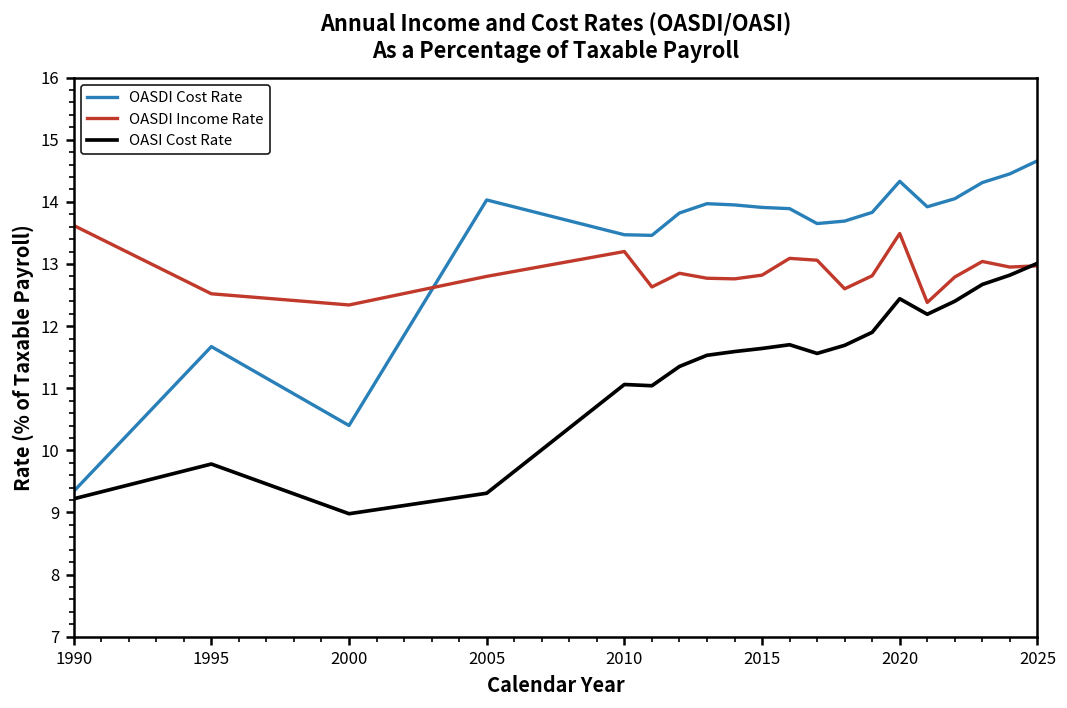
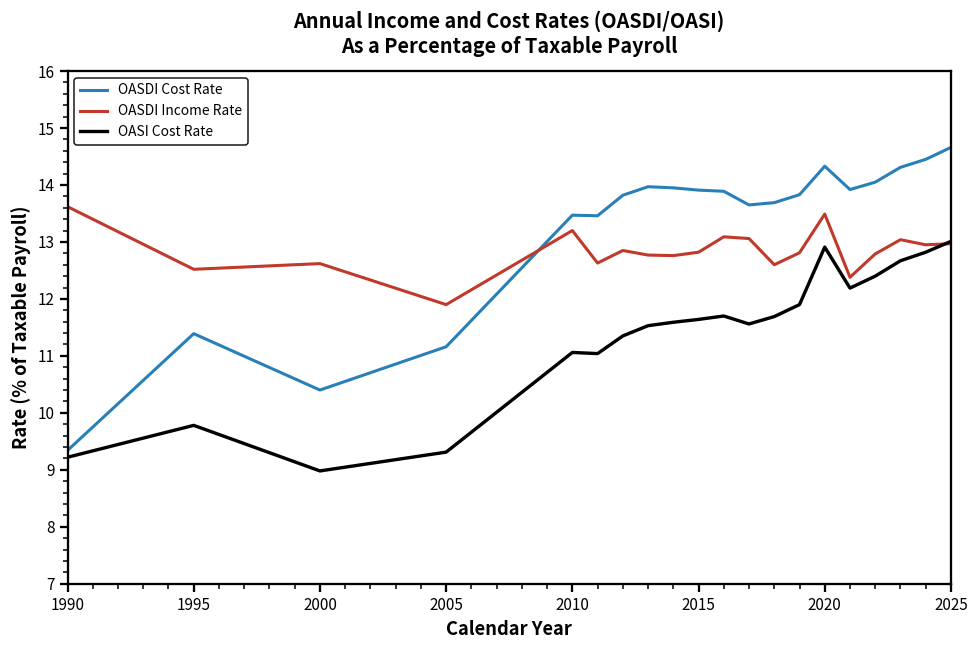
OASDI Cost Rate, 1995: 11.7 -> 11.4
OASDI Income Rate, 2000: 12.3 -> 12.6
OASDI Cost Rate, 2005: 14.0 -> 11.2
OASDI Income Rate, 2005: 12.8 -> 11.9
OASI Cost Rate, 2020: 12.4 -> 12.9
